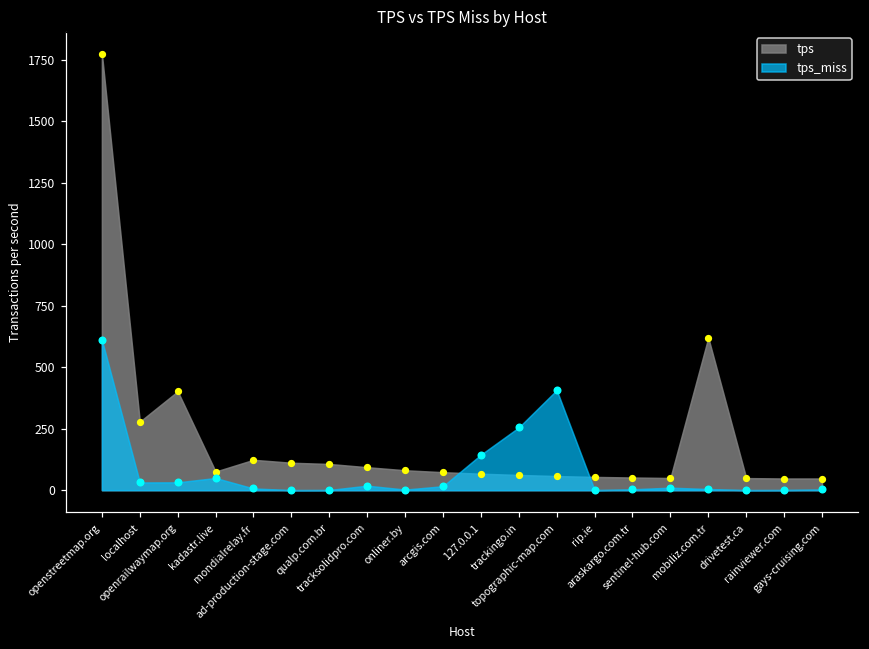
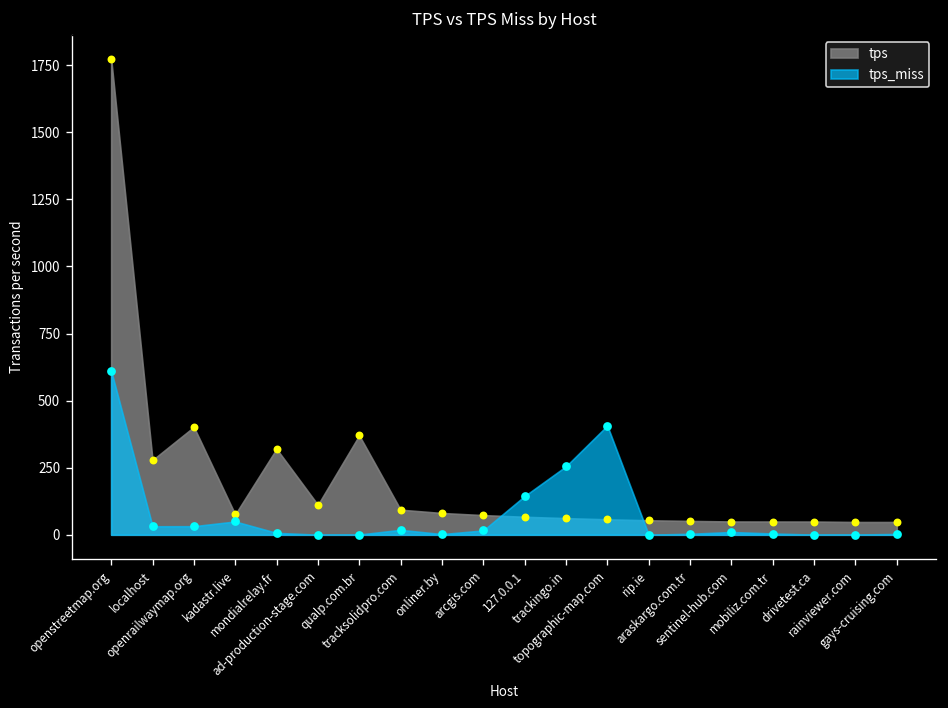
tps, mondialrelay.fr: 120 -> 320
tps, qualp.com.br: 110 -> 370
tps, mobiliz.com.tr: 620 -> 50
